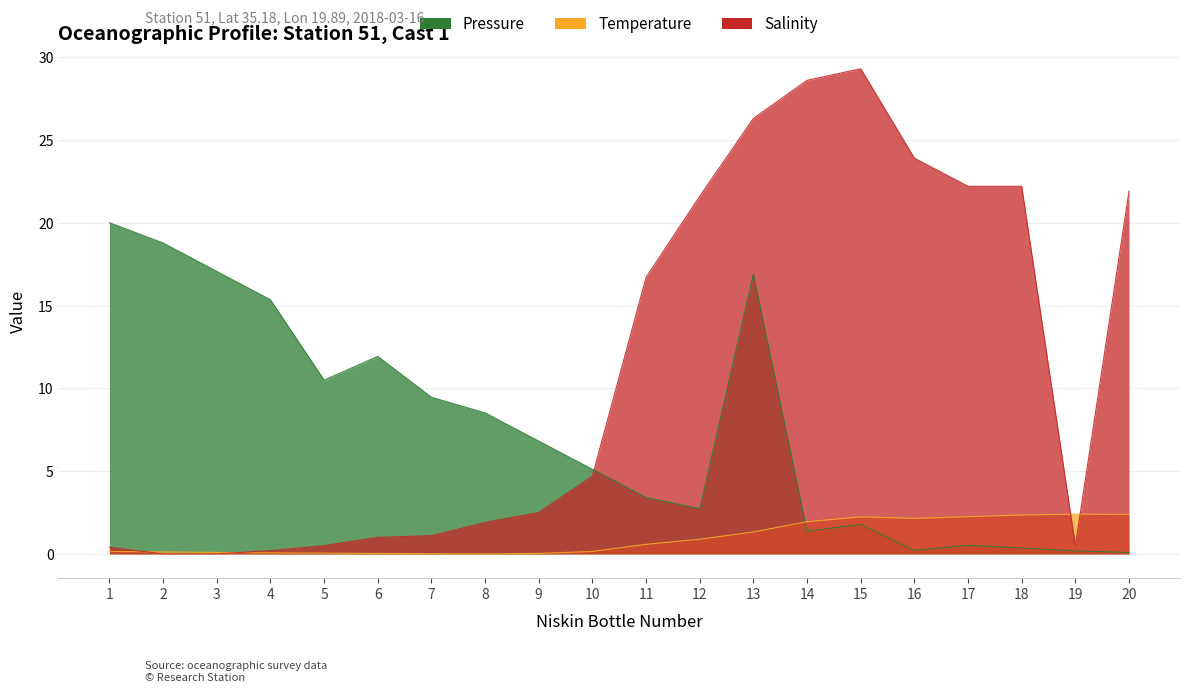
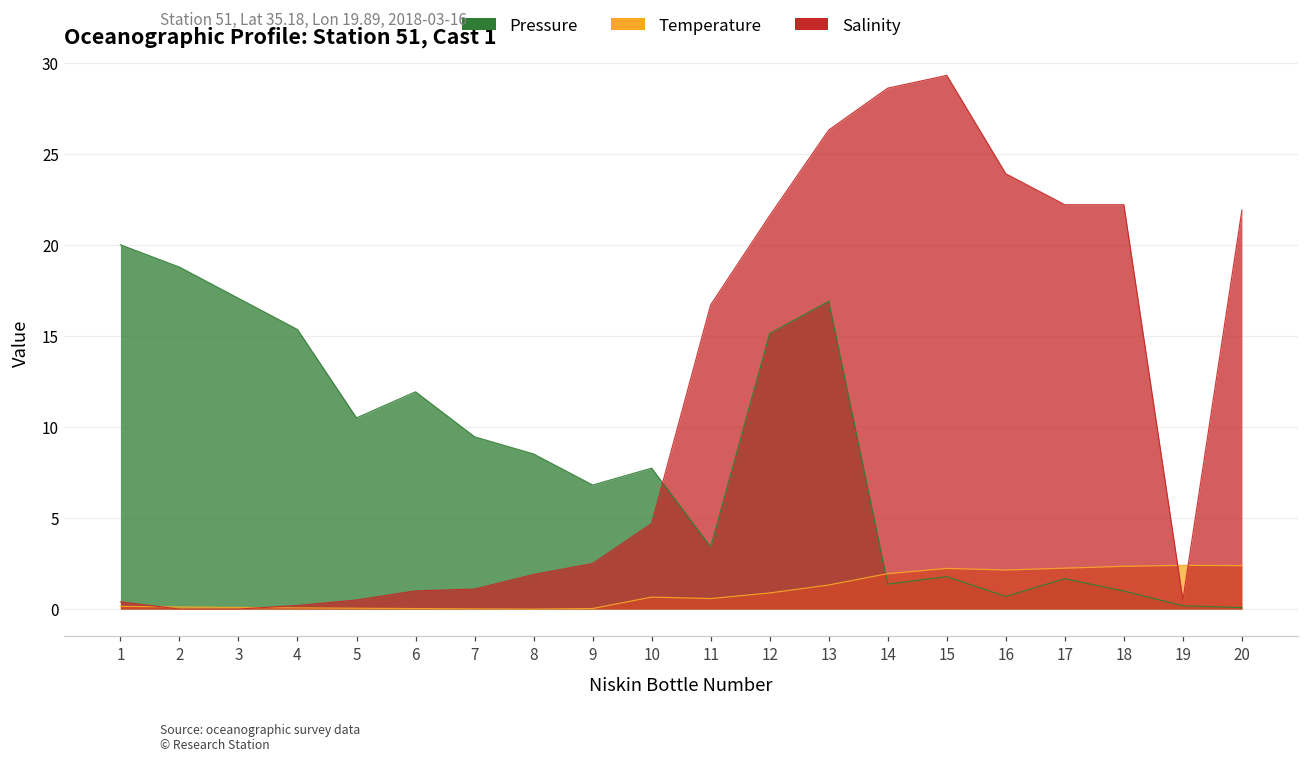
Pressure, 10: 5.1 -> 7.7
Temperature, 10: 0.1 -> 0.7
Pressure, 12: 2.7 -> 15.1
Pressure, 16: 0.2 -> 0.7
Pressure, 17: 0.5 -> 1.7
Pressure, 18: 0.4 -> 1.0
